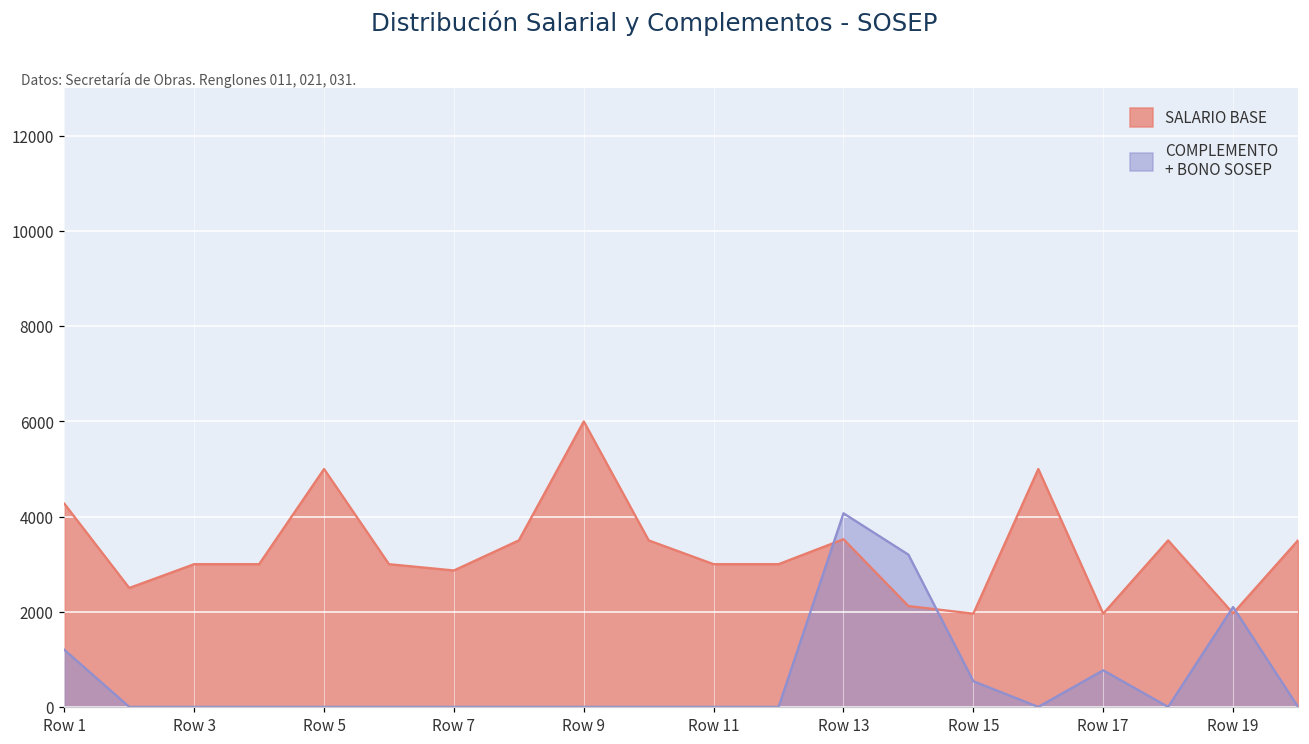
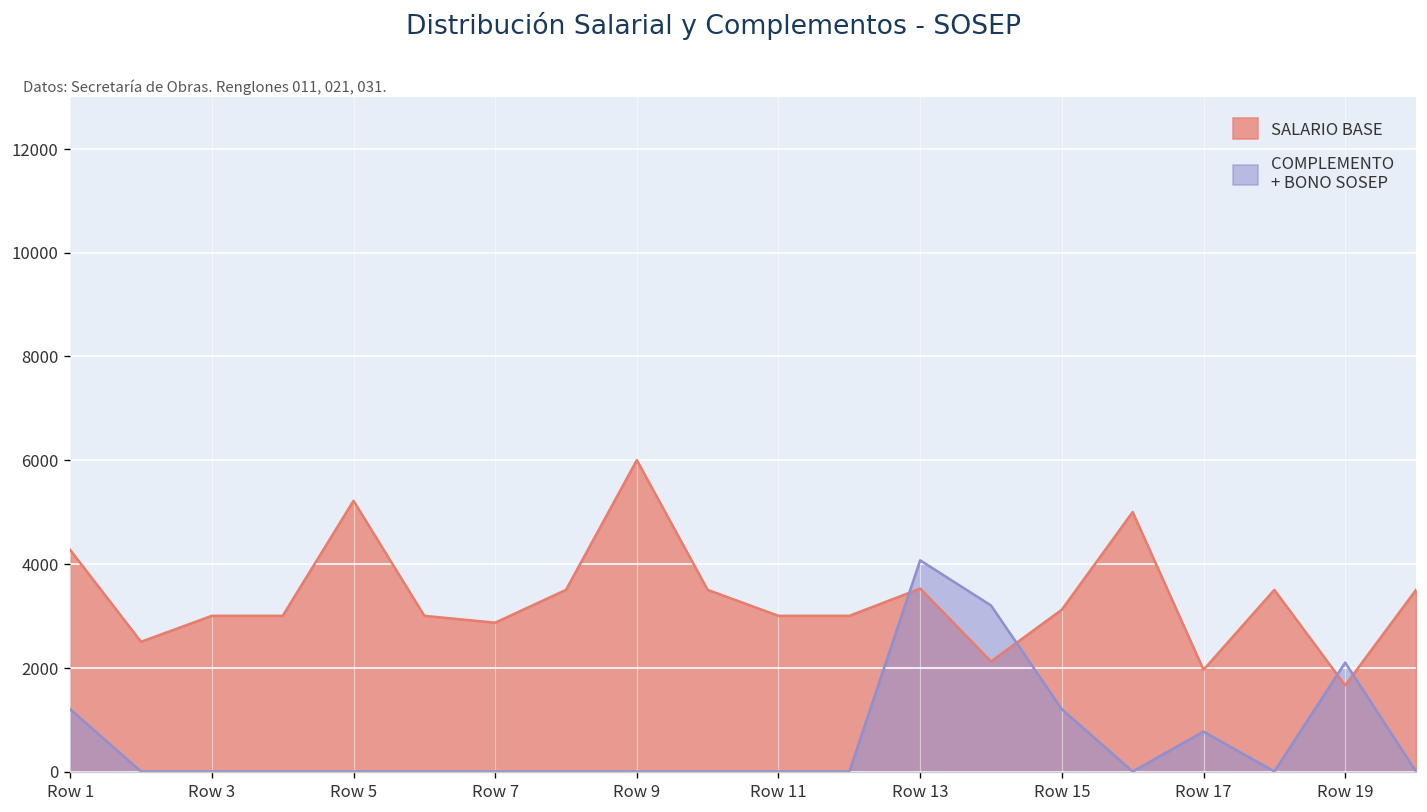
SALARIO BASE, Row 5: 5000 -> 5200
SALARIO BASE, Row 15: 2000 -> 3100
COMPLEMENTO + BONO SOSEP, Row 15: 500 -> 1200
SALARIO BASE, Row 19: 2000 -> 1700
